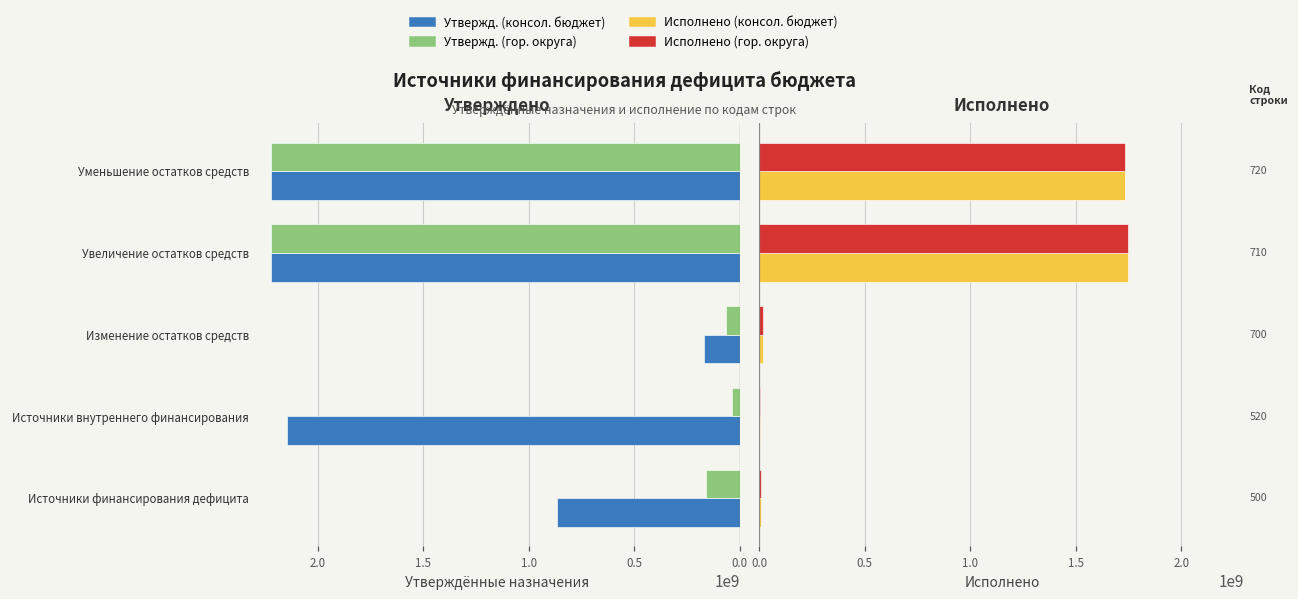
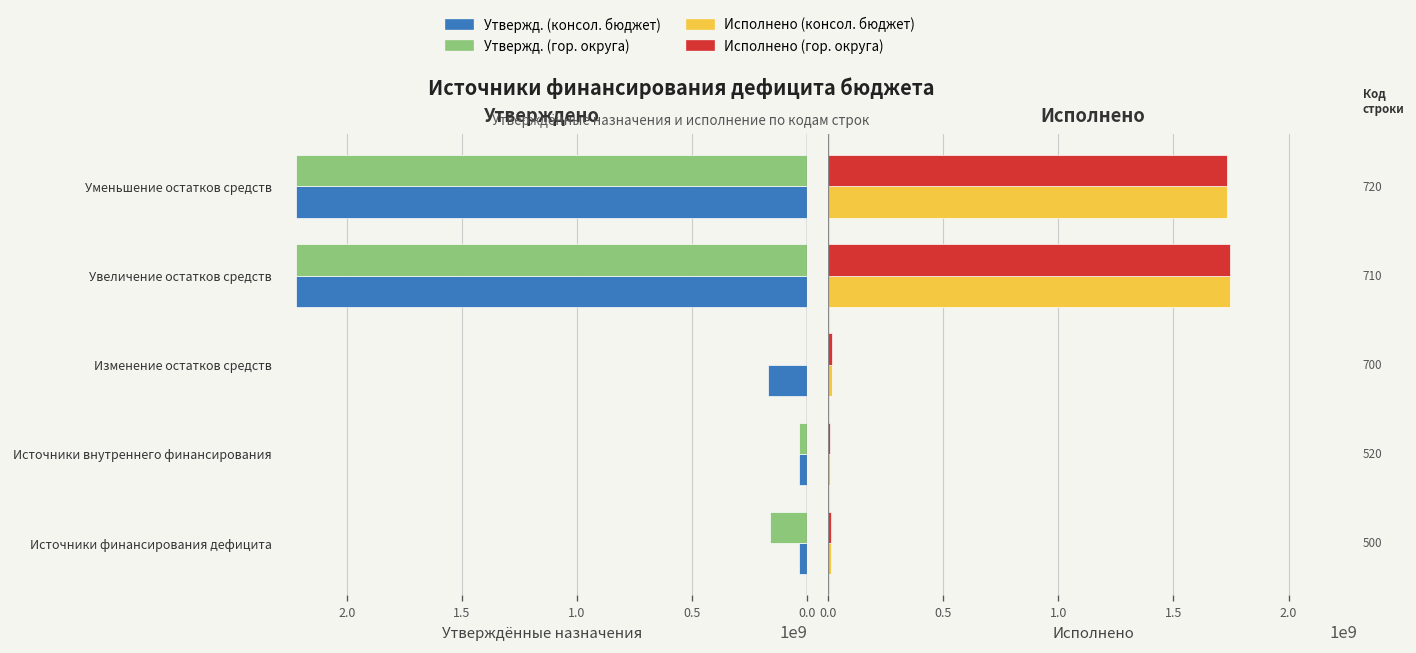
Утверждено, Утвержд. (гор. округа), Изменение остатков средств: 60000000 -> 0
Утверждено, Утвержд. (консол. бюджет), Источники внутреннего финансирования: 2150000000 -> 40000000
Утверждено, Утвержд. (консол. бюджет), Источники финансирования дефицита: 860000000 -> 40000000
